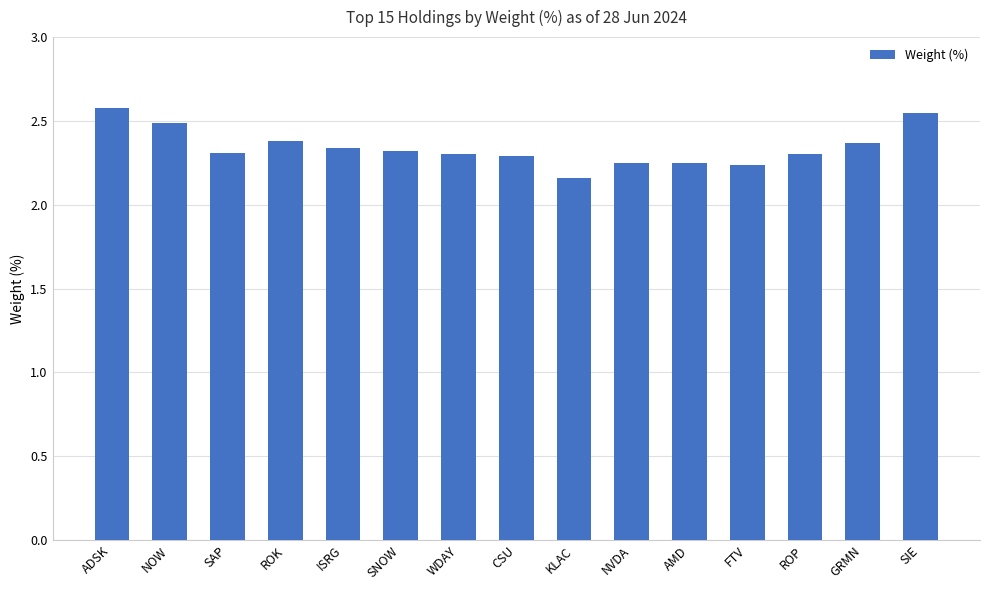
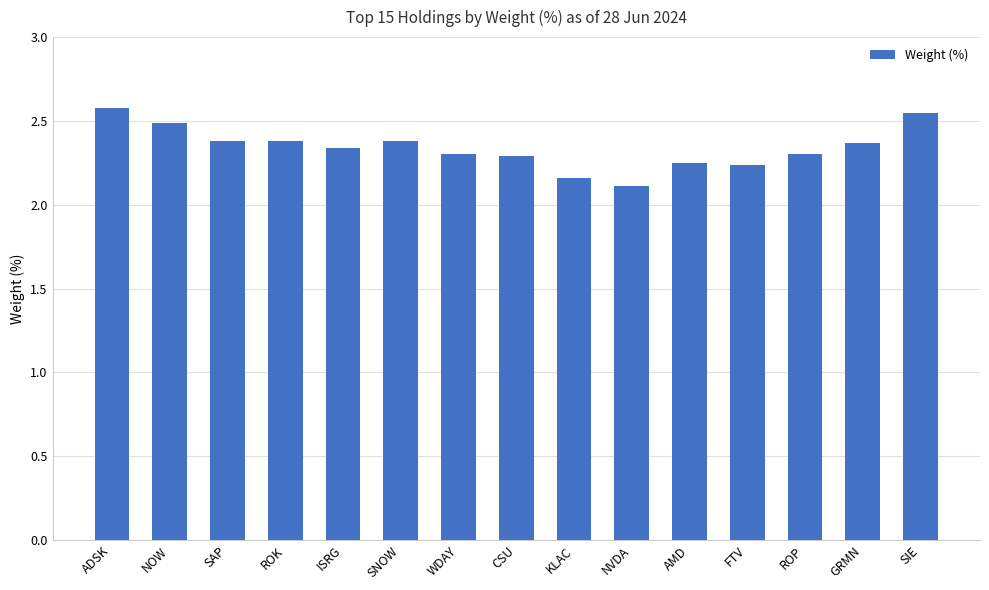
SAP: 2.31 -> 2.38
SNOW: 2.32 -> 2.38
NVDA: 2.25 -> 2.11
